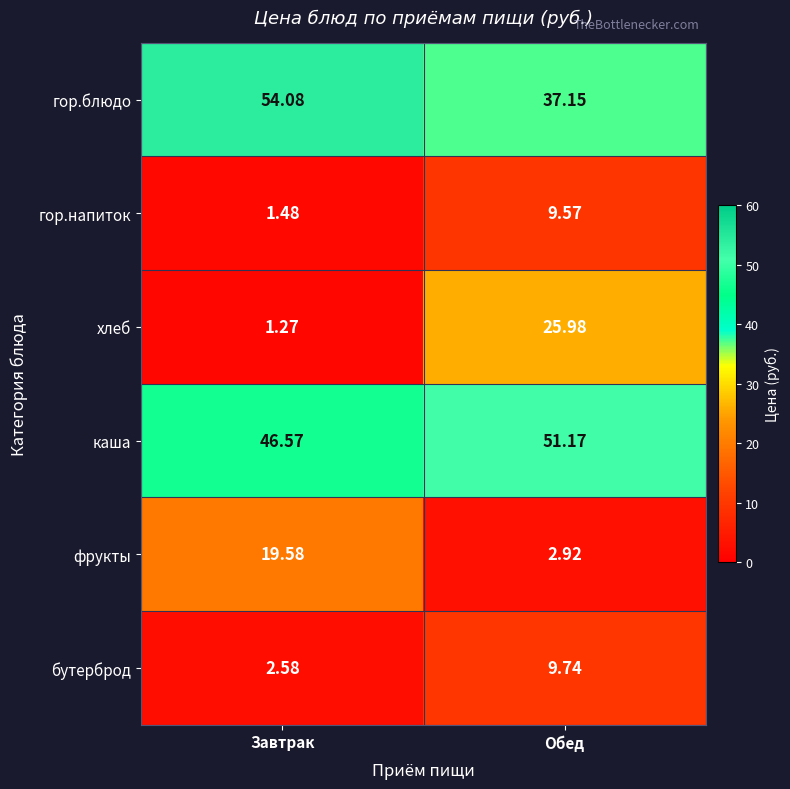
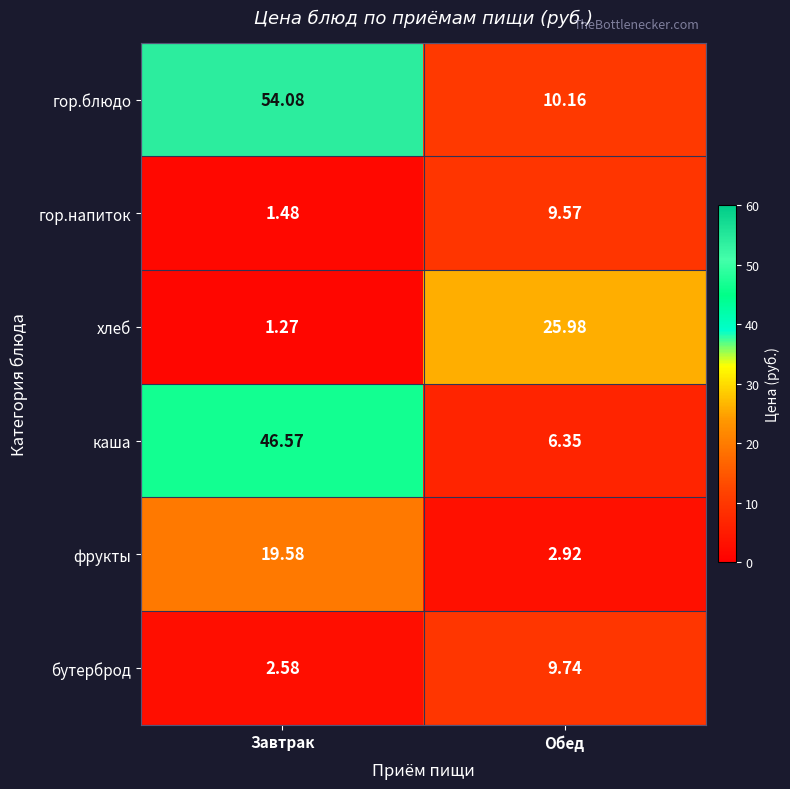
гор.блюдо, Обед: 37.15 -> 10.16
каша, Обед: 51.17 -> 6.35
